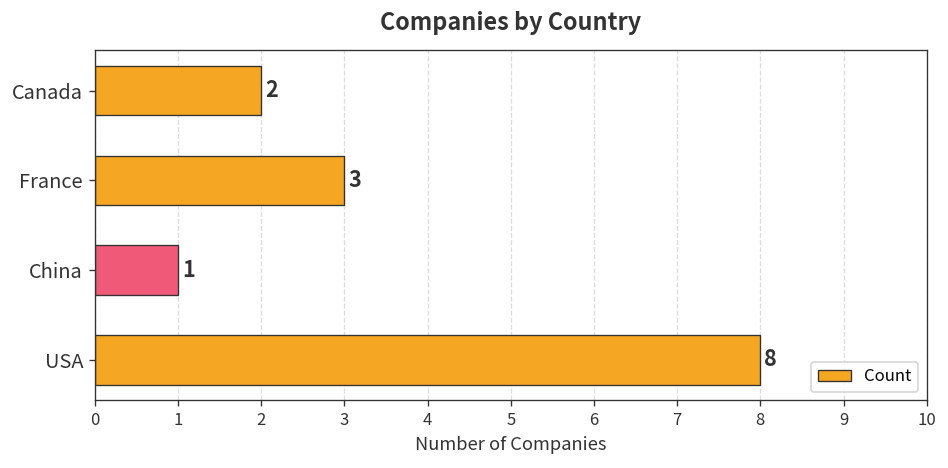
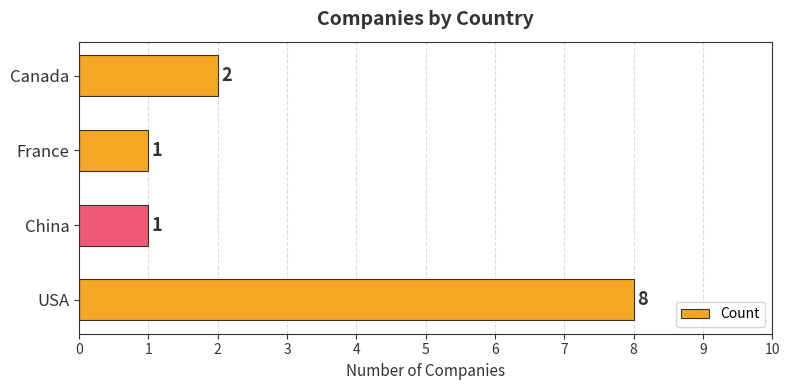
France: 3 -> 1
